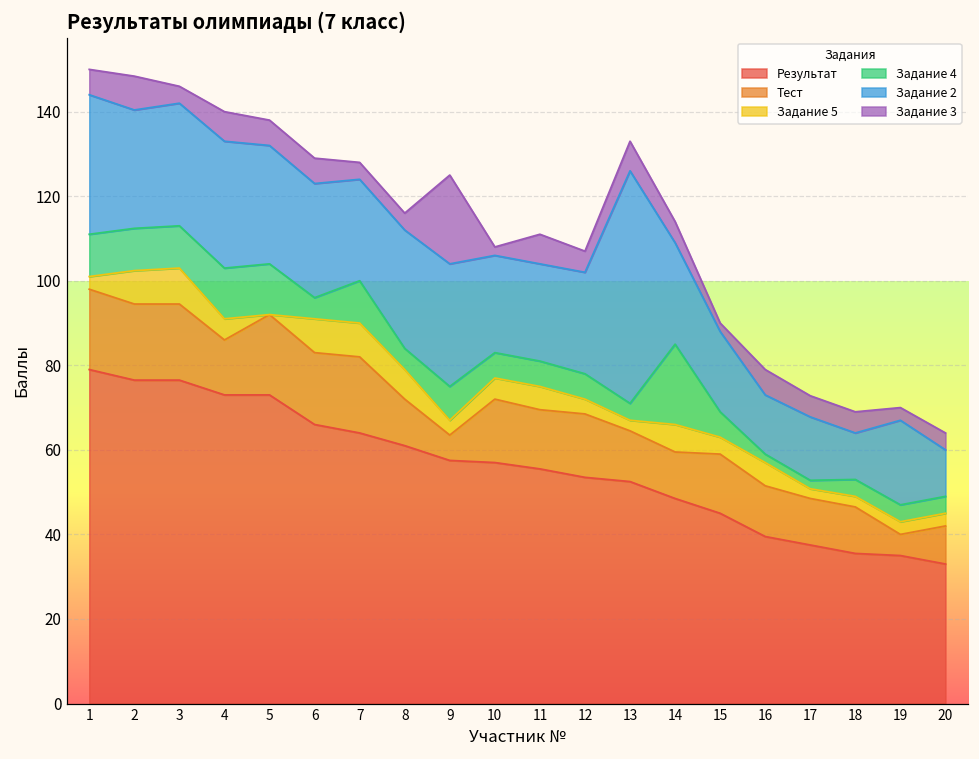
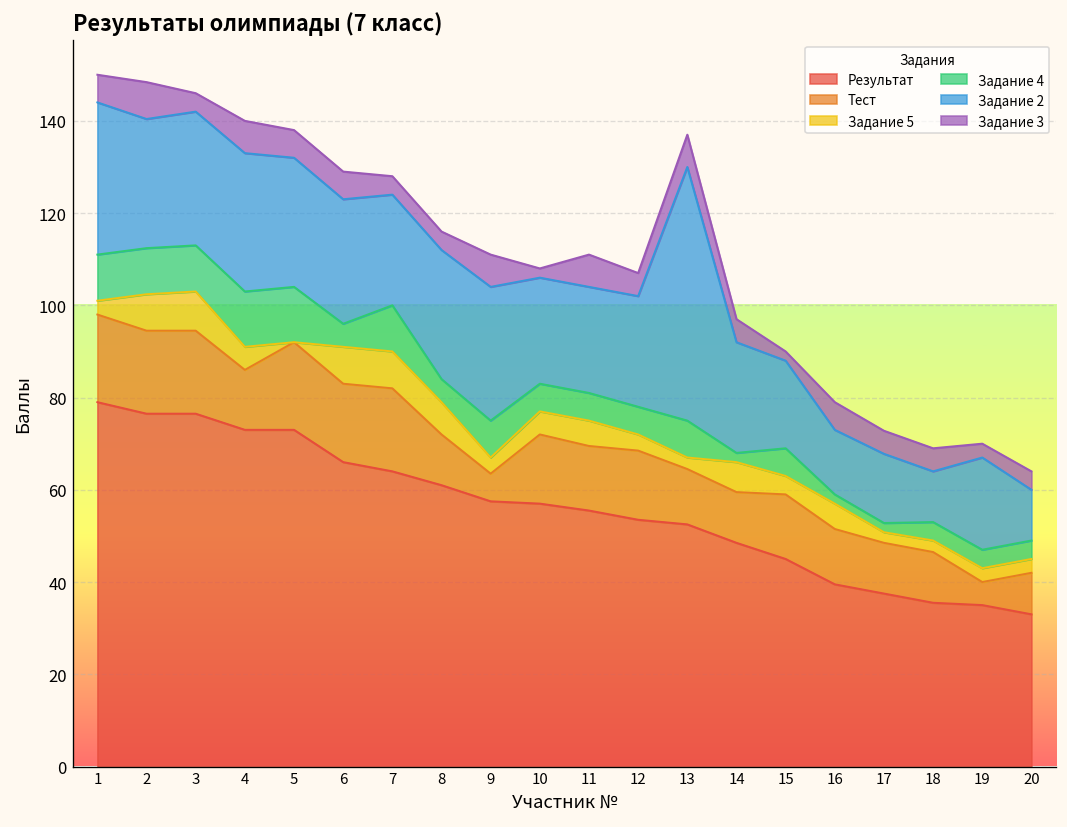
Задание 3, 9: 21 -> 7
Задание 4, 13: 4 -> 8
Задание 4, 14: 19 -> 2
